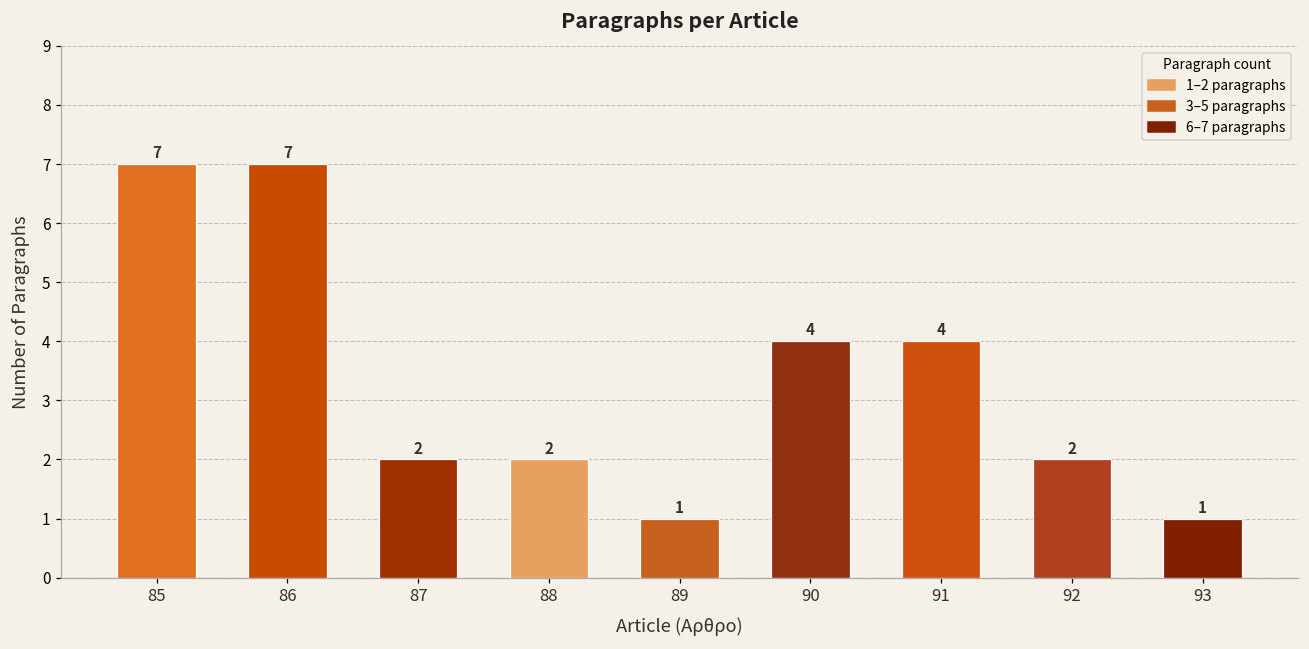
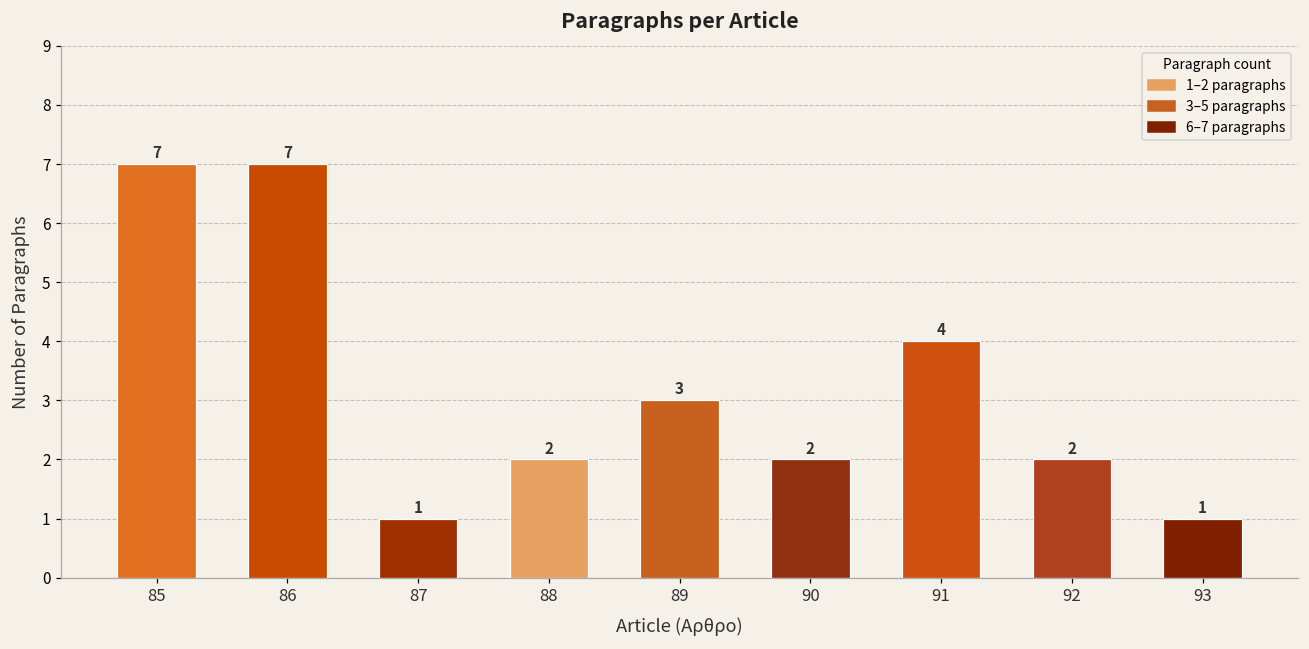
87: 2 -> 1
89: 1 -> 3
90: 4 -> 2
